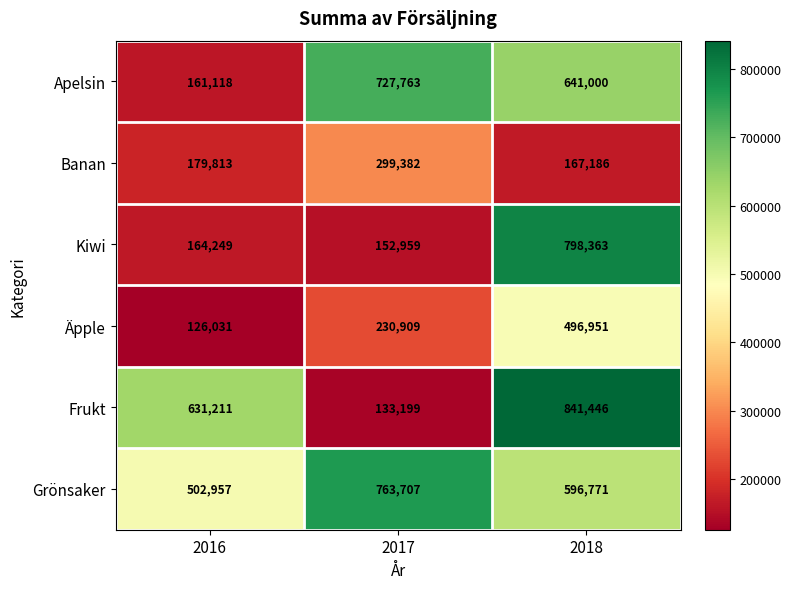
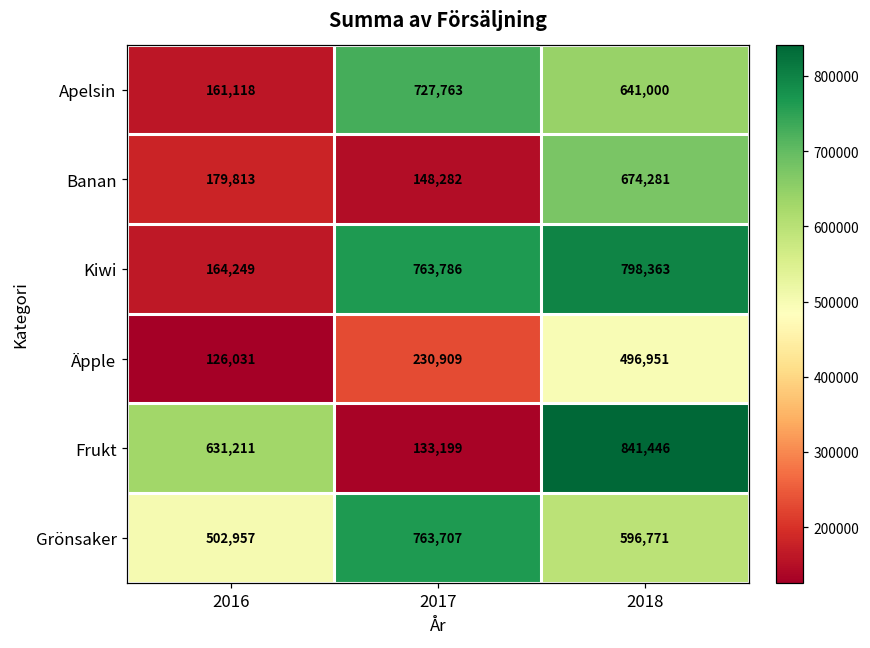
Banan, 2017: 299,382 -> 148,282
Banan, 2018: 167,186 -> 674,281
Kiwi, 2017: 152,959 -> 763,786
